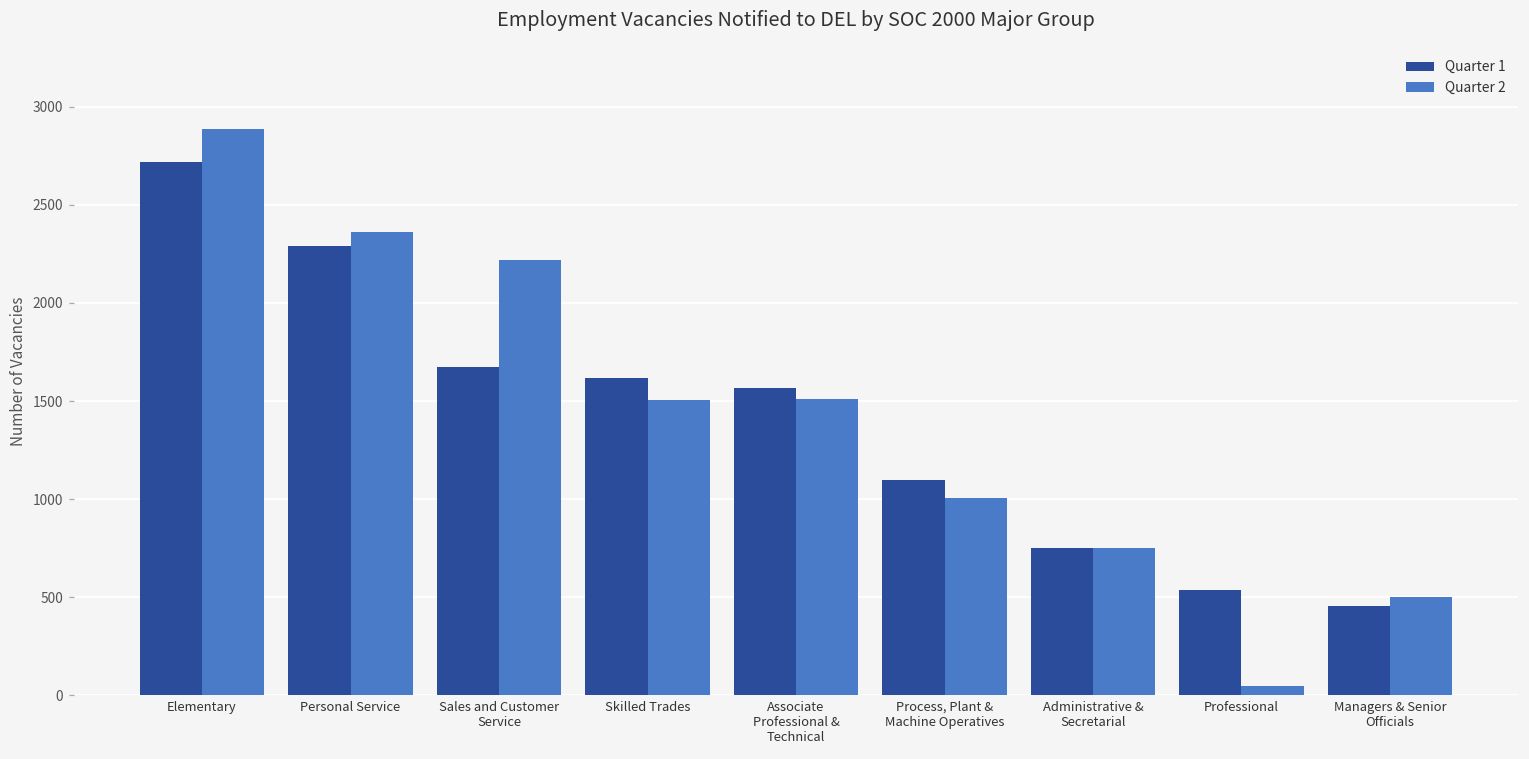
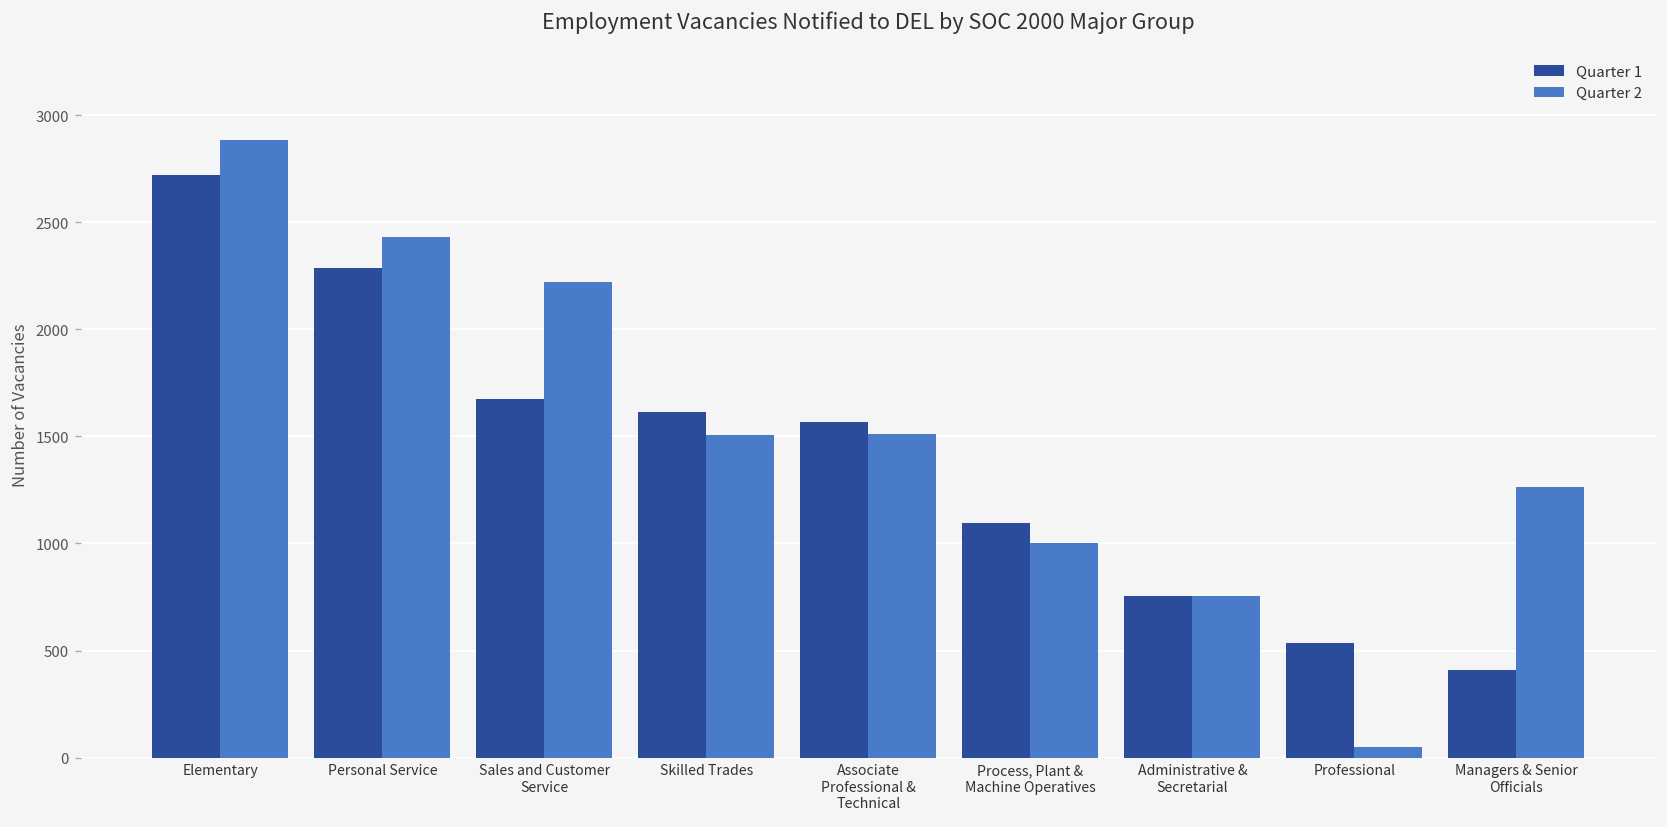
Quarter 2, Personal Service: 2360 -> 2430
Quarter 1, Managers & Senior Officials: 460 -> 410
Quarter 2, Managers & Senior Officials: 500 -> 1260
